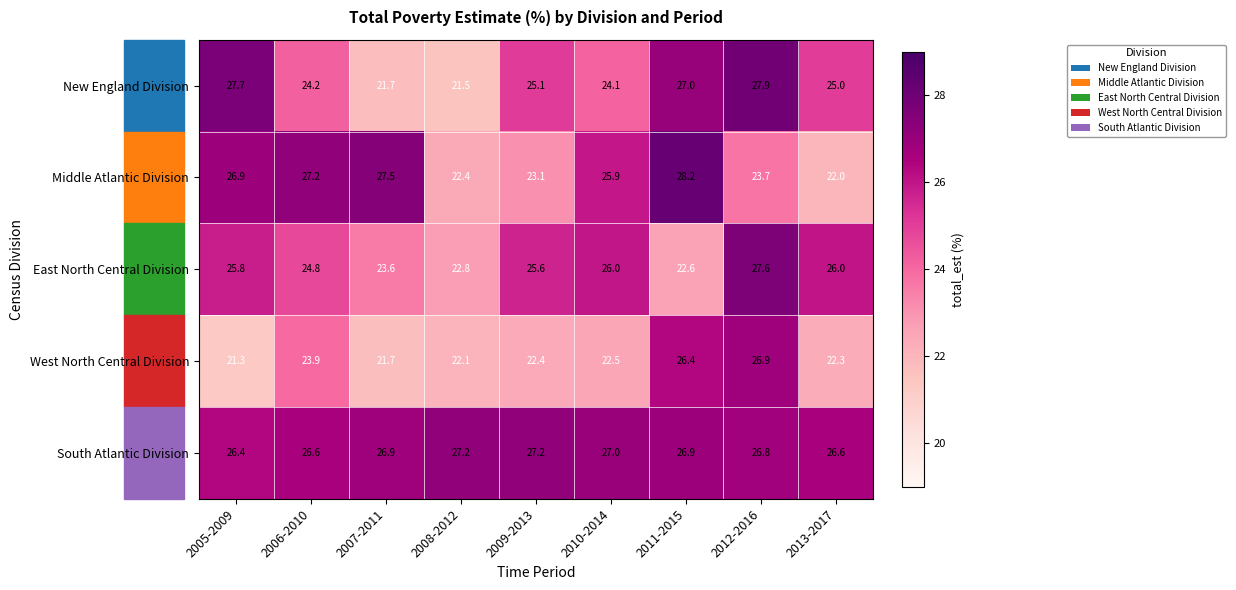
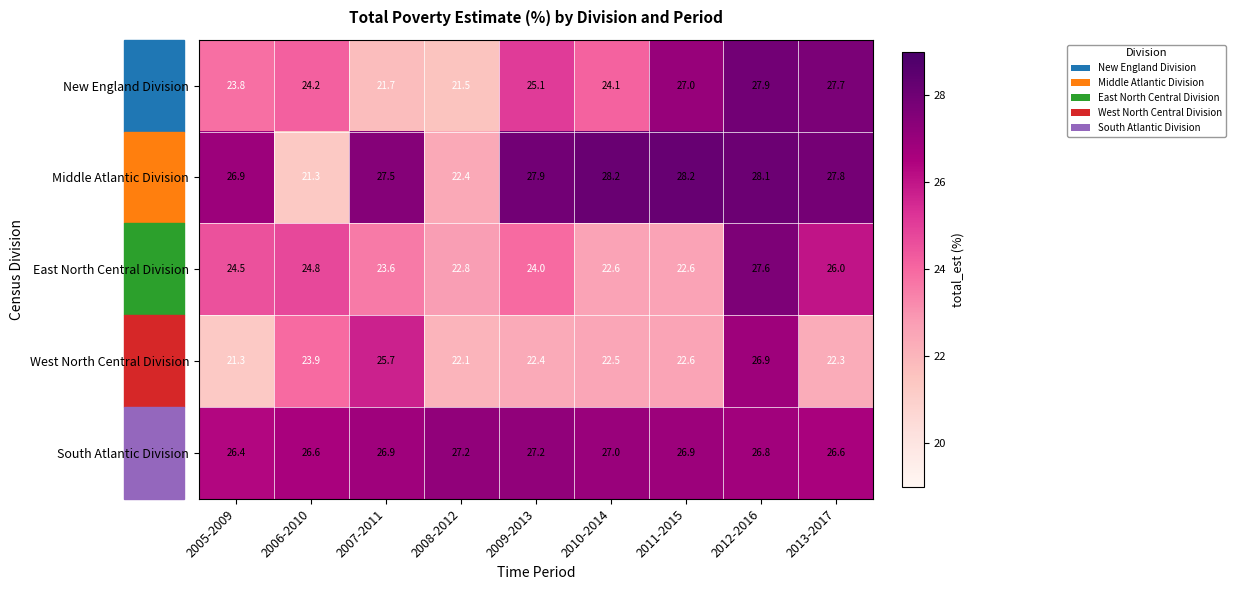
New England Division, 2005-2009: 27.7 -> 23.8
New England Division, 2013-2017: 25.0 -> 27.7
Middle Atlantic Division, 2006-2010: 27.2 -> 21.3
Middle Atlantic Division, 2009-2013: 23.1 -> 27.9
Middle Atlantic Division, 2010-2014: 25.9 -> 28.2
Middle Atlantic Division, 2012-2016: 23.7 -> 28.1
Middle Atlantic Division, 2013-2017: 22.0 -> 27.8
East North Central Division, 2005-2009: 25.8 -> 24.5
East North Central Division, 2009-2013: 25.6 -> 24.0
East North Central Division, 2010-2014: 26.0 -> 22.6
West North Central Division, 2007-2011: 21.7 -> 25.7
West North Central Division, 2011-2015: 26.4 -> 22.6
